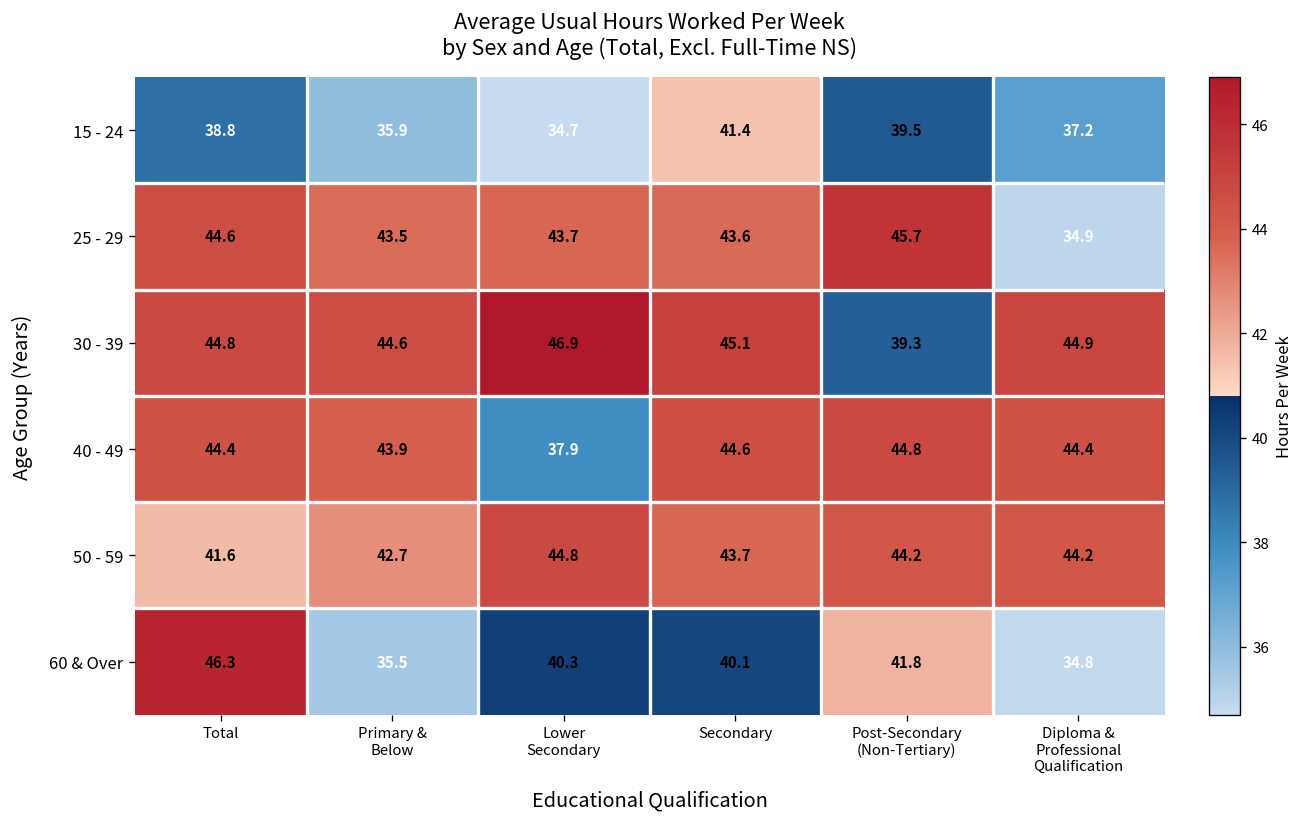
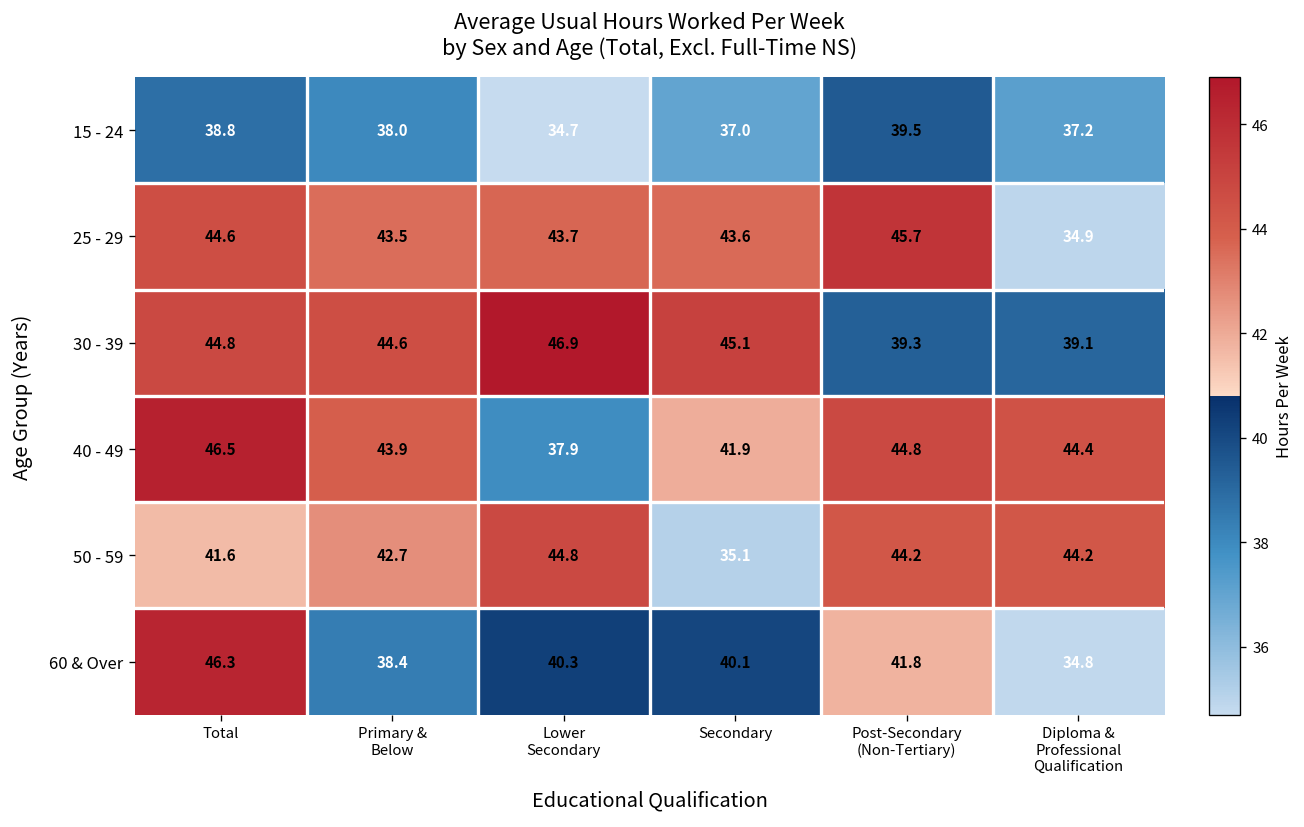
15 - 24, Primary & Below: 35.9 -> 38.0
15 - 24, Secondary: 41.4 -> 37.0
30 - 39, Diploma & Professional Qualification: 44.9 -> 39.1
40 - 49, Total: 44.4 -> 46.5
40 - 49, Secondary: 44.6 -> 41.9
50 - 59, Secondary: 43.7 -> 35.1
60 & Over, Primary & Below: 35.5 -> 38.4
